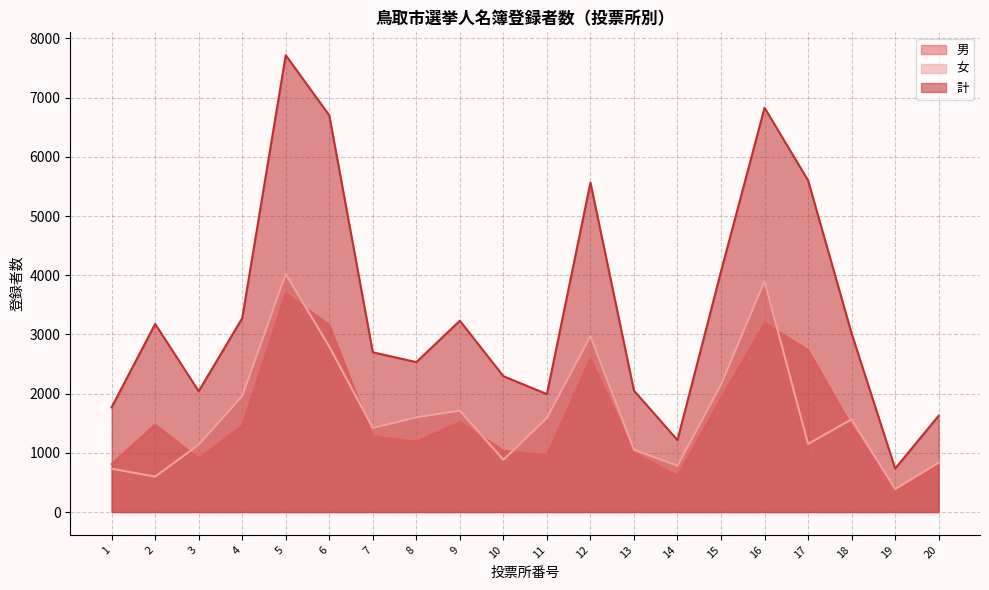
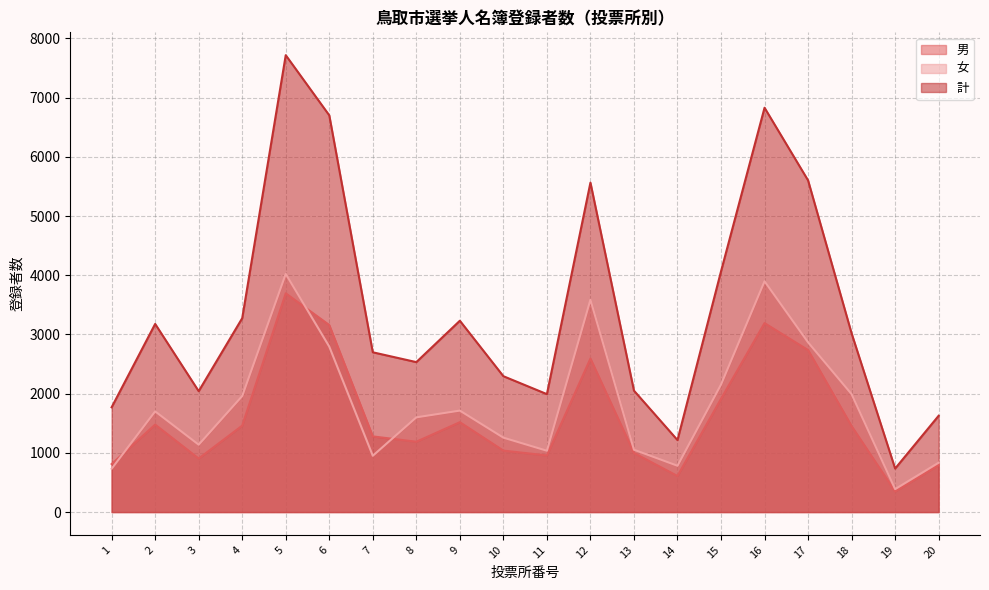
女, 2: 600 -> 1700
女, 7: 1400 -> 1000
女, 10: 900 -> 1300
女, 11: 1600 -> 1000
女, 12: 3000 -> 3600
女, 17: 1200 -> 2900
女, 18: 1600 -> 2000
